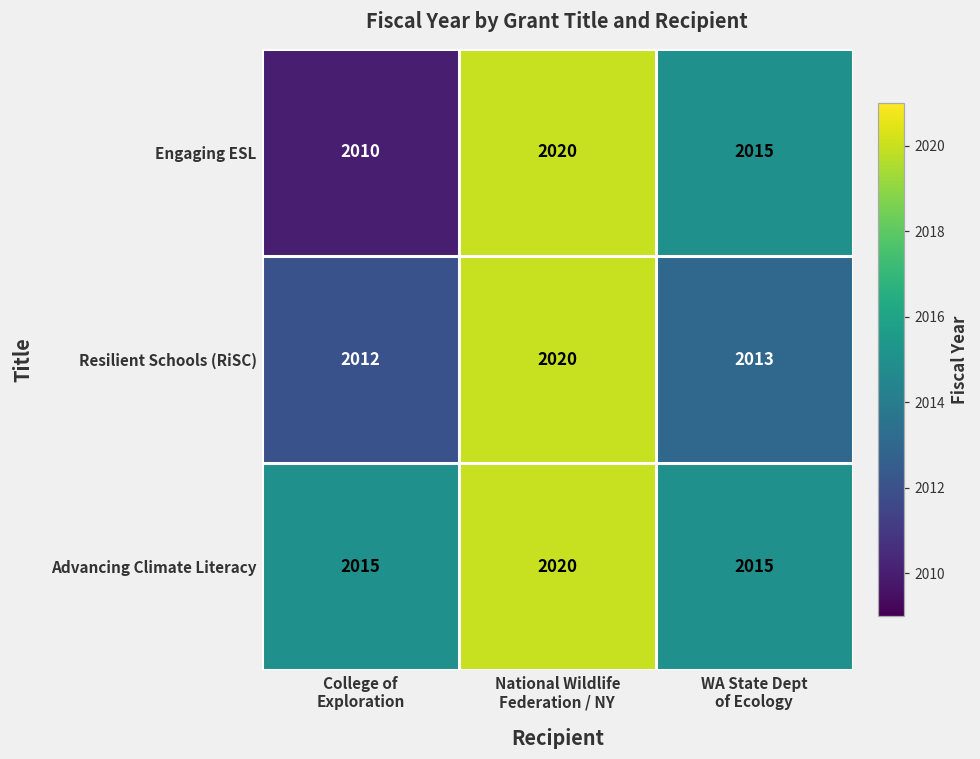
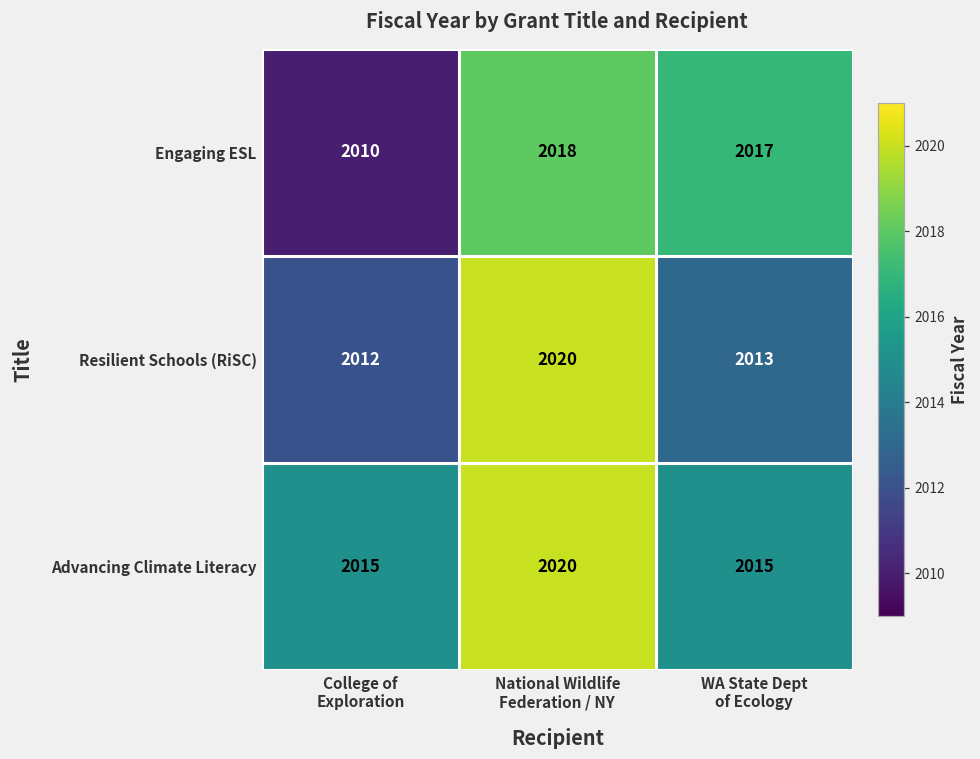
Engaging ESL, National Wildlife Federation / NY: 2020 -> 2018
Engaging ESL, WA State Dept of Ecology: 2015 -> 2017
